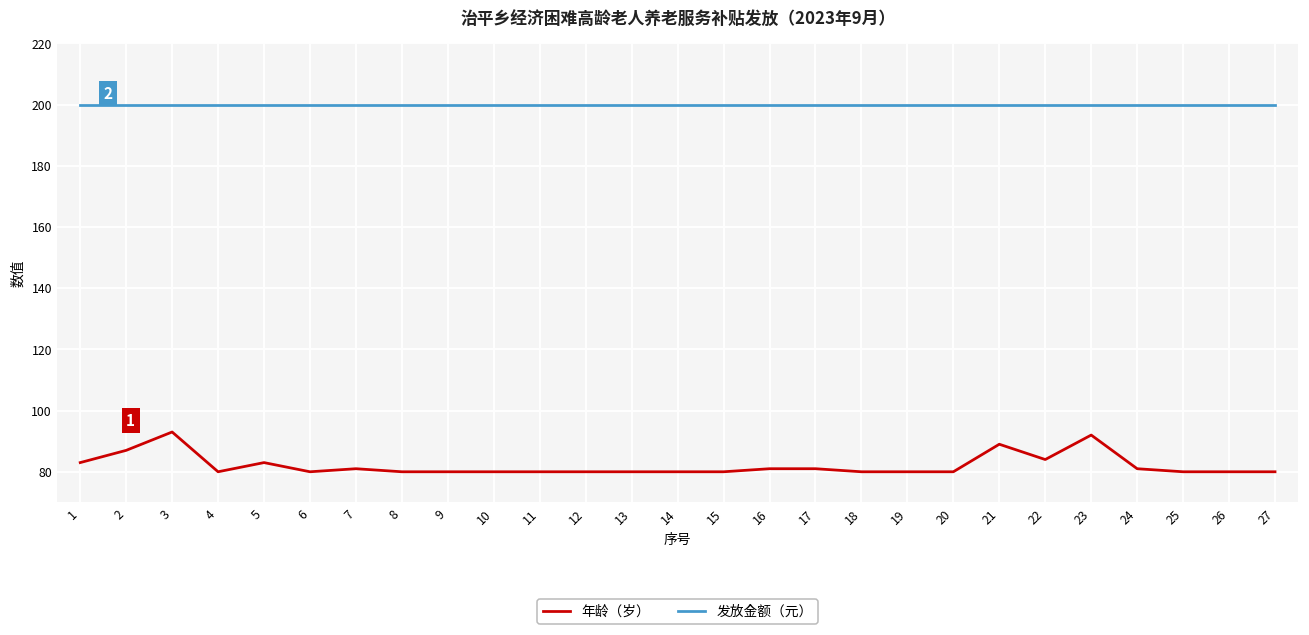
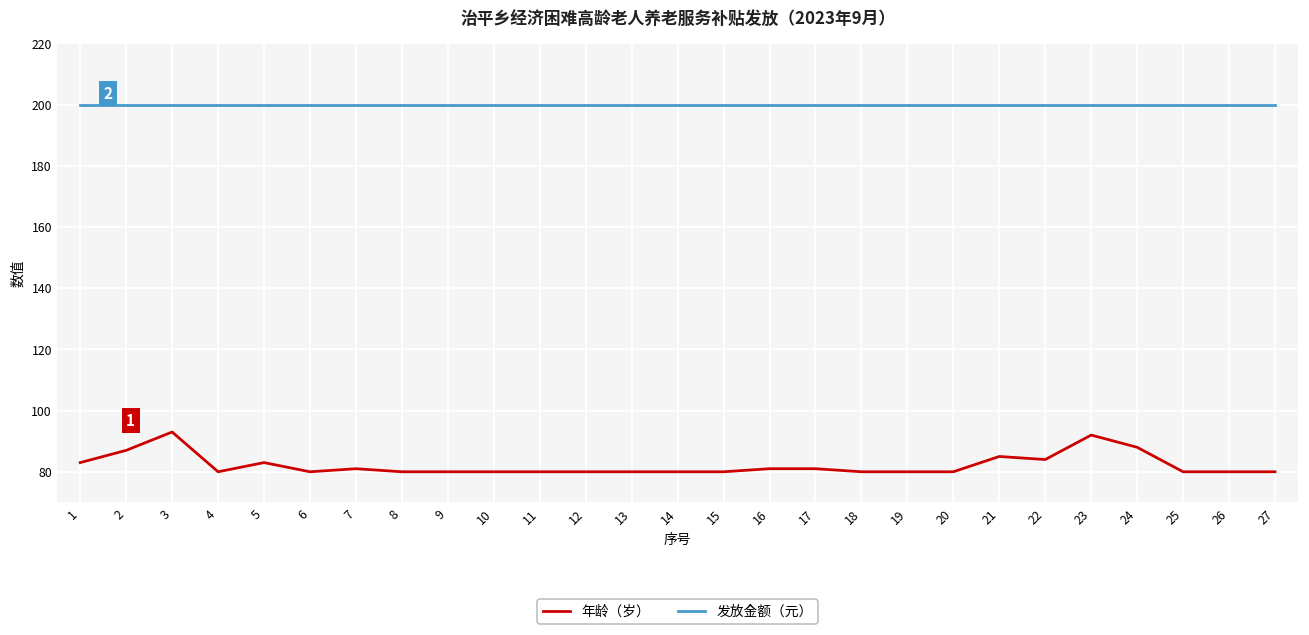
年龄（岁）, 21: 89 -> 85
年龄（岁）, 24: 81 -> 88
